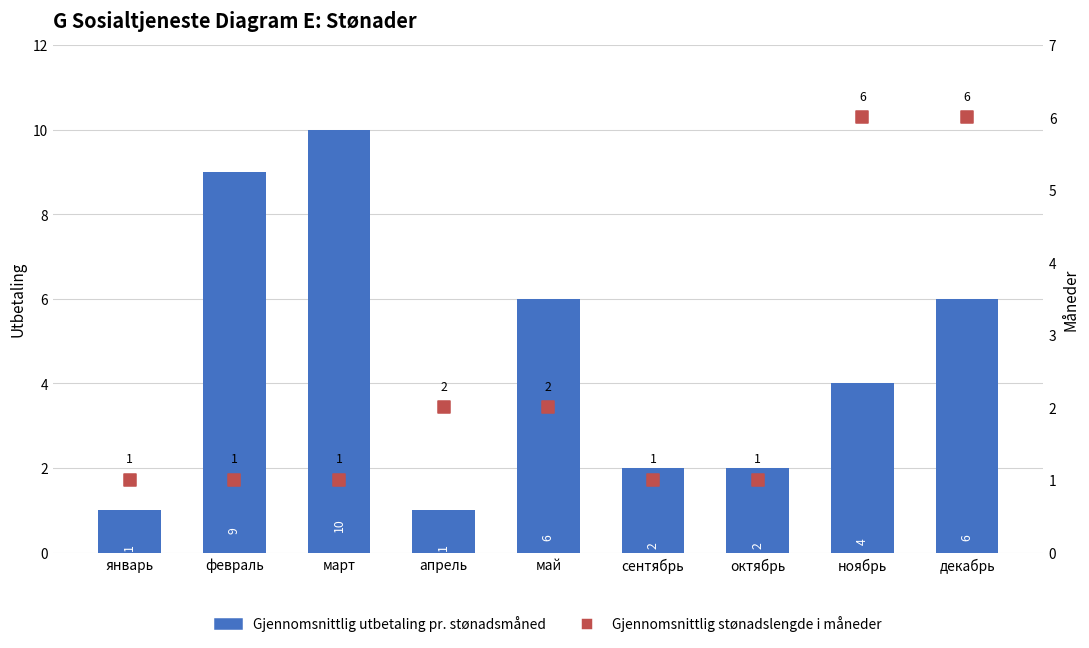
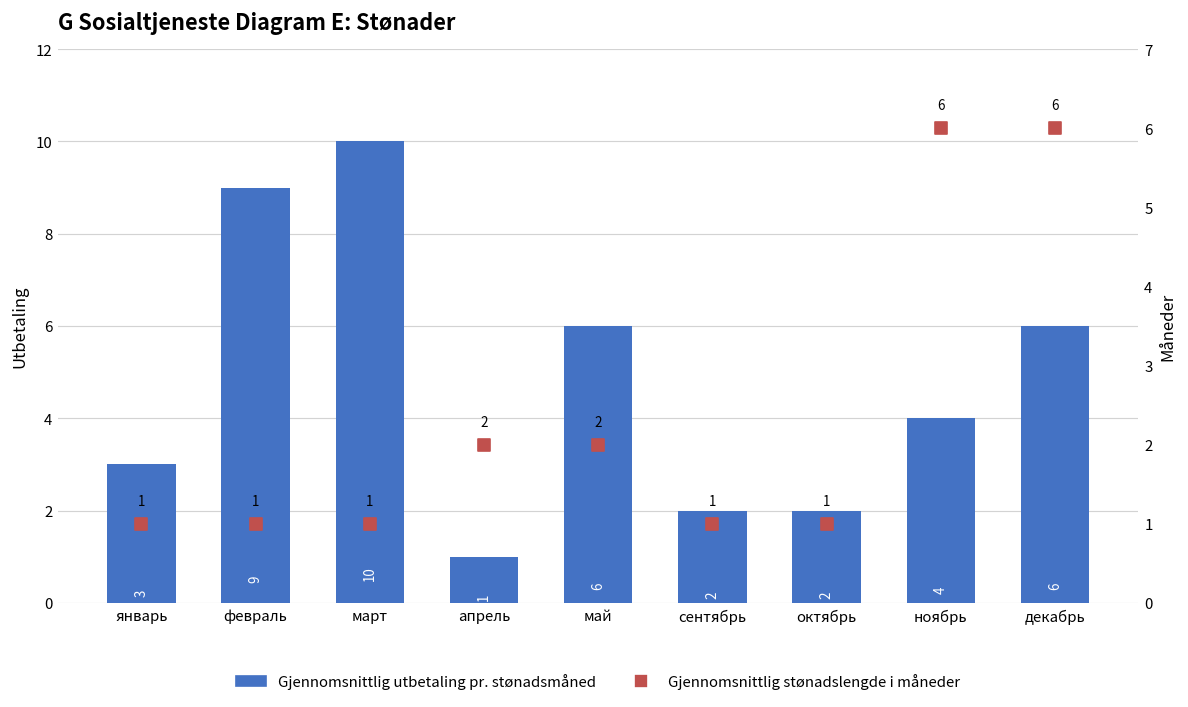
Gjennomsnittlig utbetaling pr. stønadsmåned, январь: 1 -> 3
